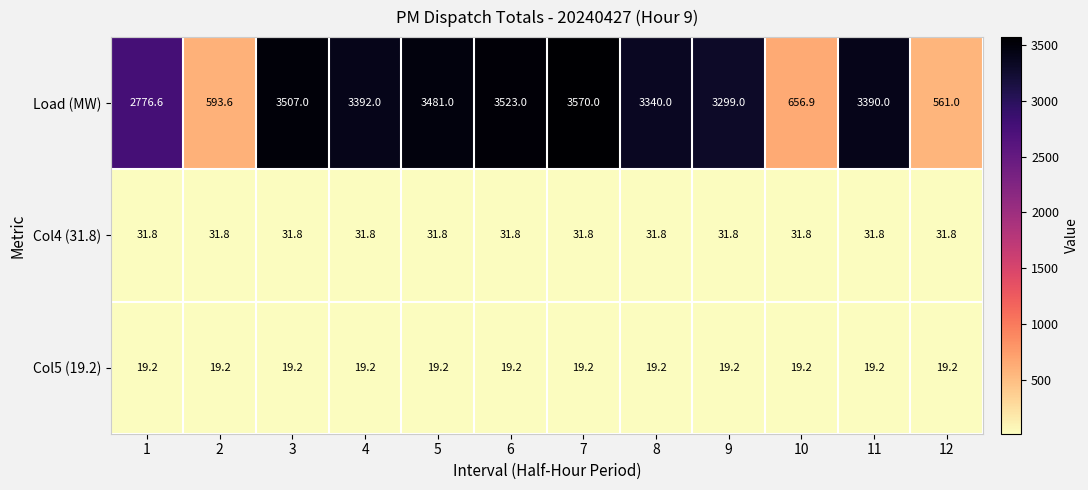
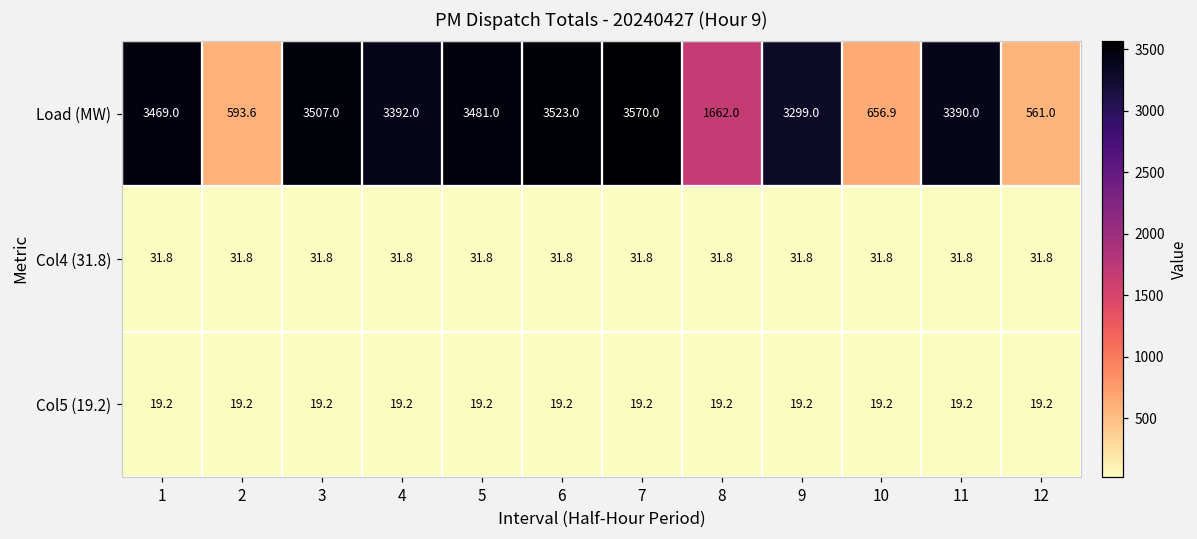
Load (MW), 1: 2776.6 -> 3469.0
Load (MW), 8: 3340.0 -> 1662.0
